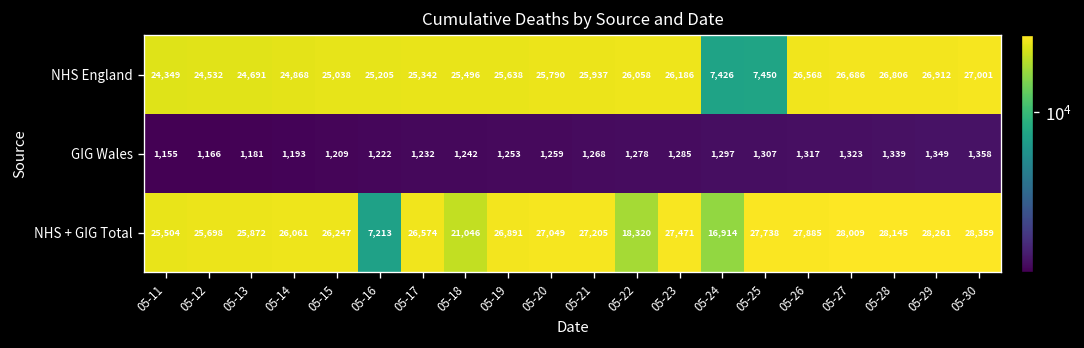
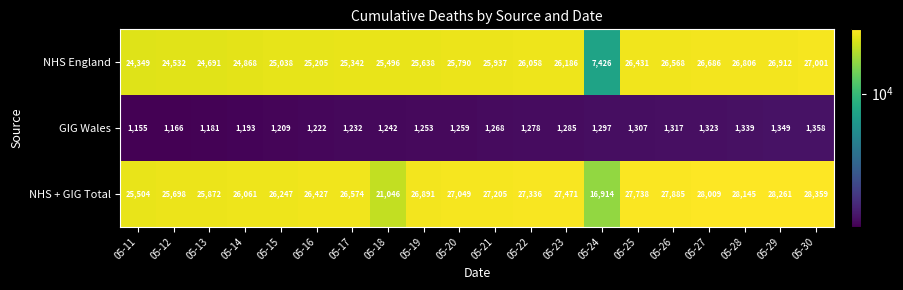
NHS England, 05-25: 7,450 -> 26,431
NHS + GIG Total, 05-16: 7,213 -> 26,427
NHS + GIG Total, 05-22: 18,320 -> 27,336
